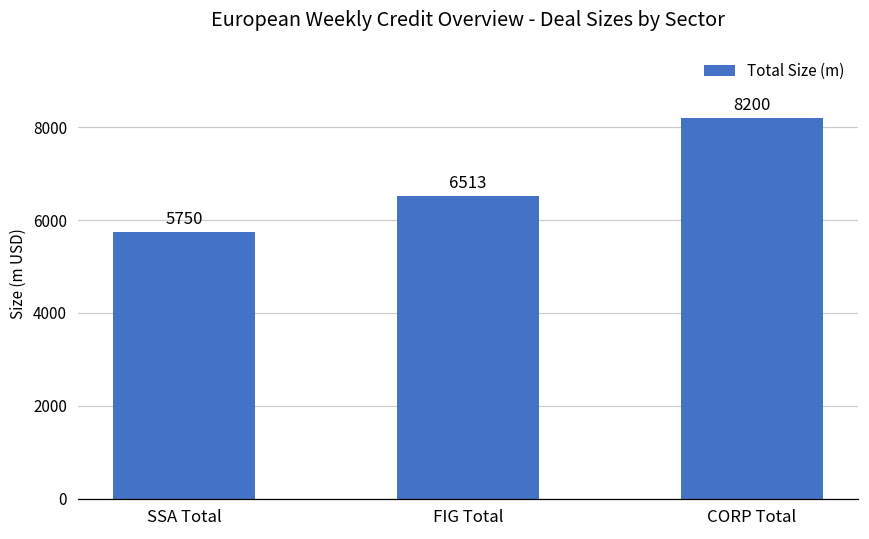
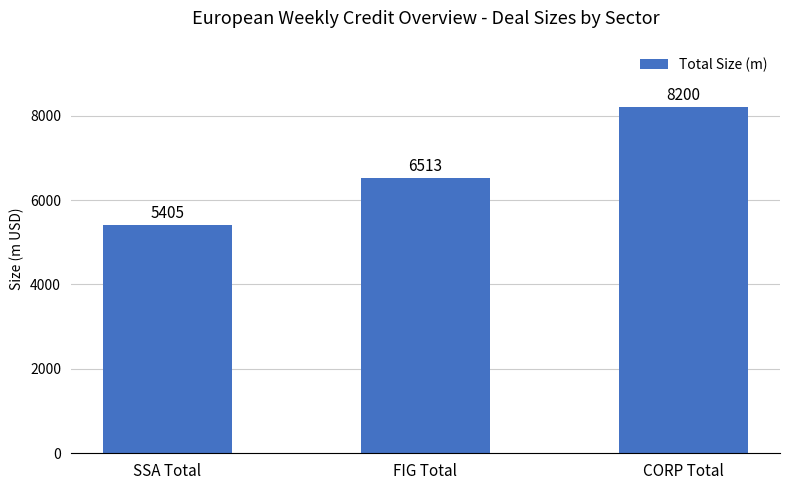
SSA Total: 5750 -> 5405
